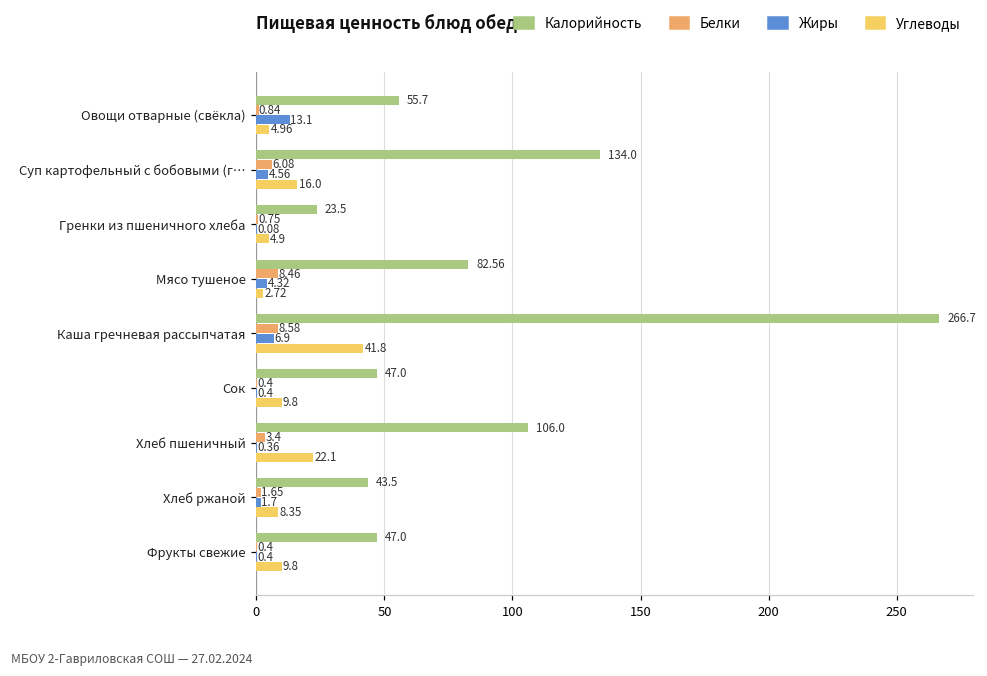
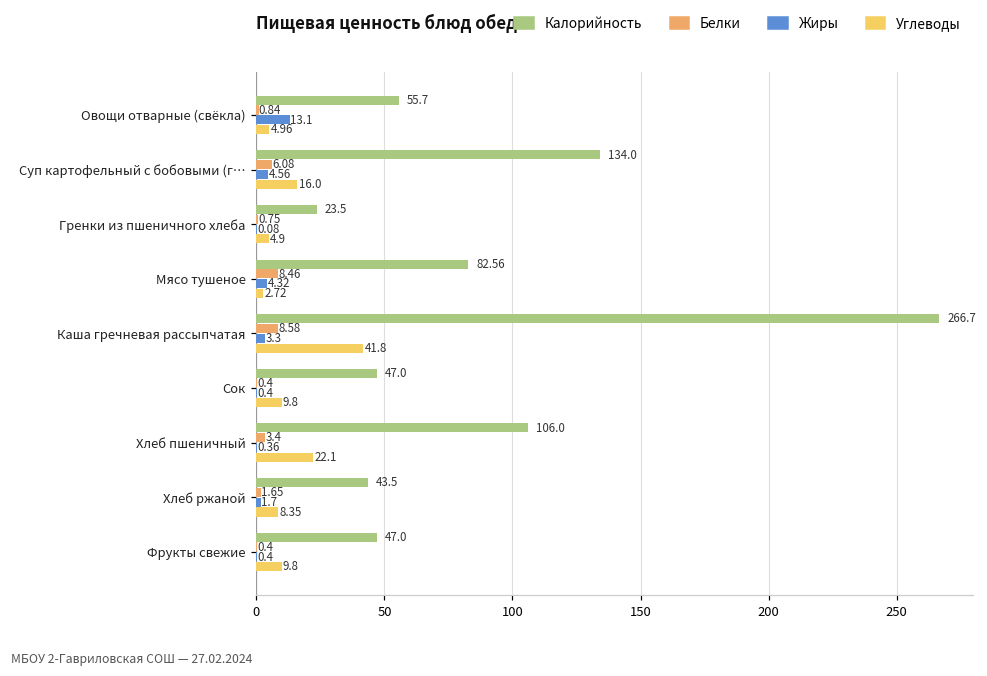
Жиры, Каша гречневая рассыпчатая: 6.9 -> 3.3
